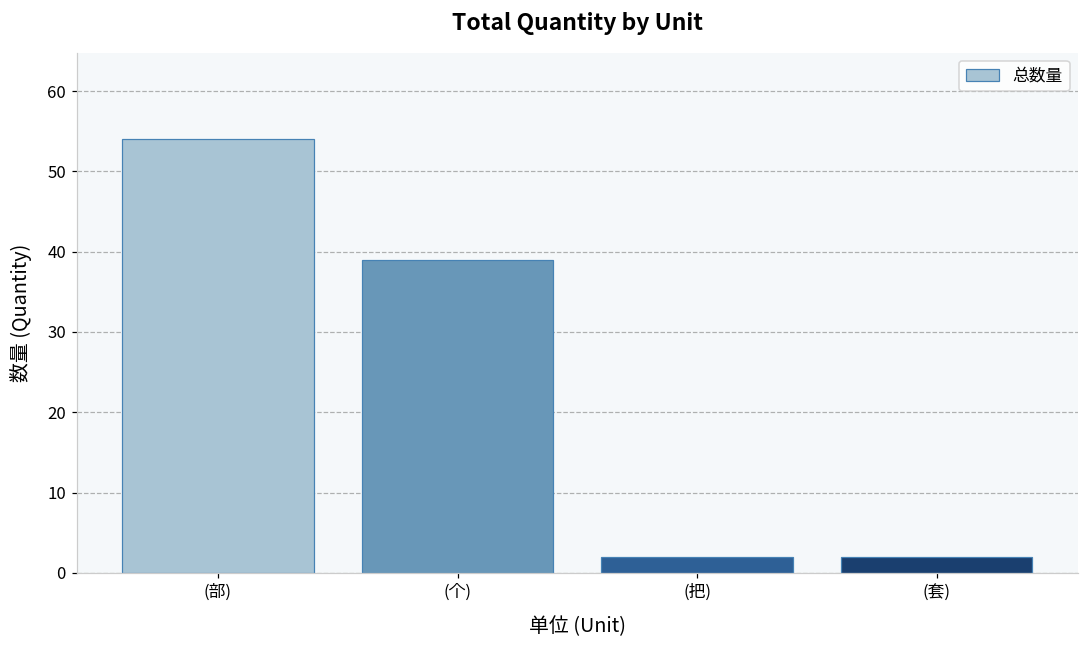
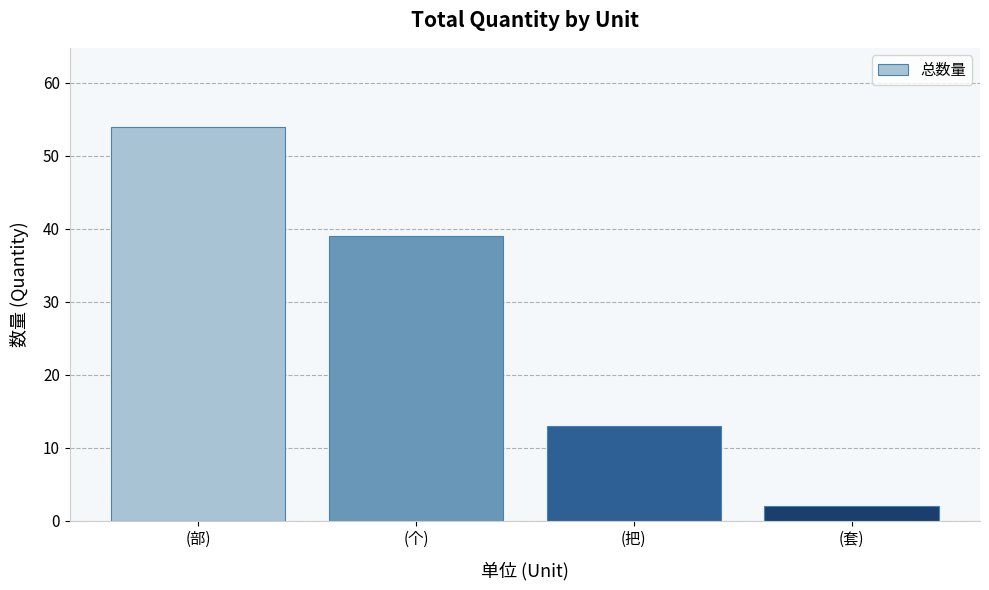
(把): 2 -> 13
